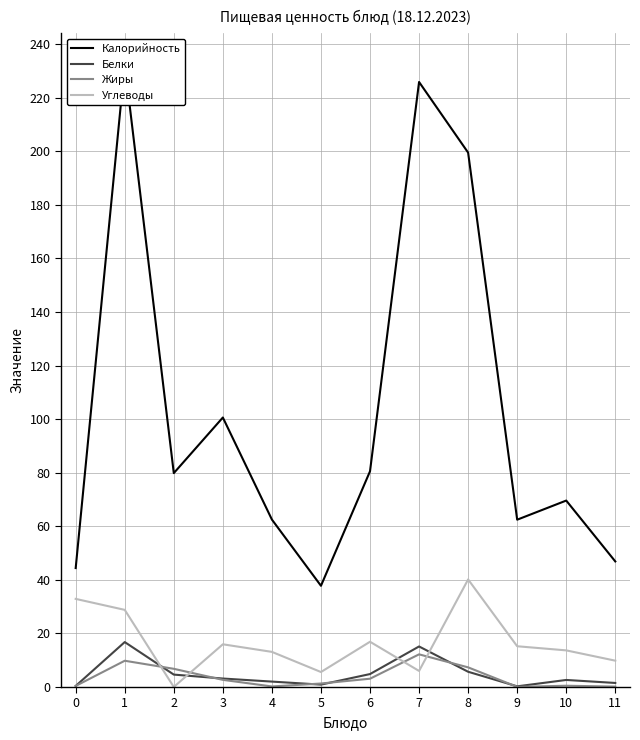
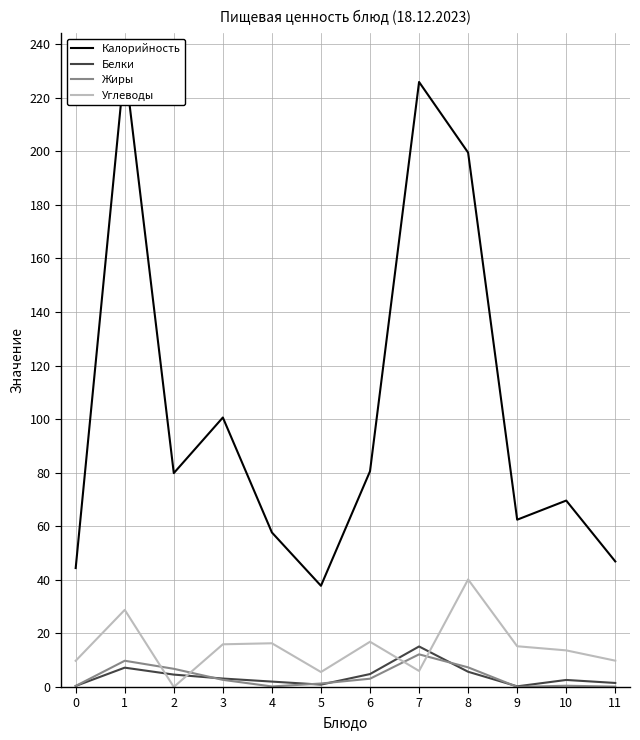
Углеводы, 0: 33 -> 10
Белки, 1: 17 -> 7
Калорийность, 4: 63 -> 58
Углеводы, 4: 13 -> 16
